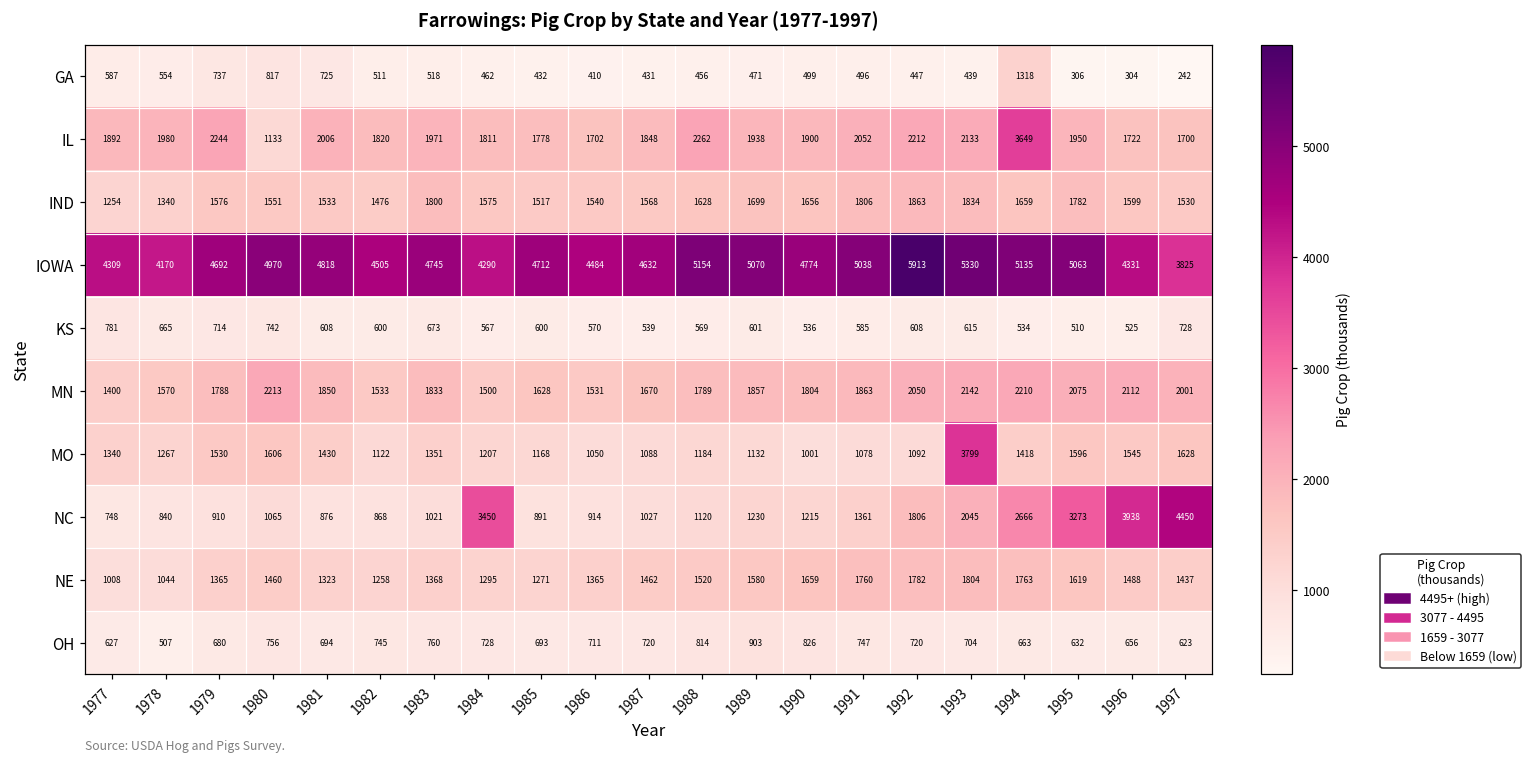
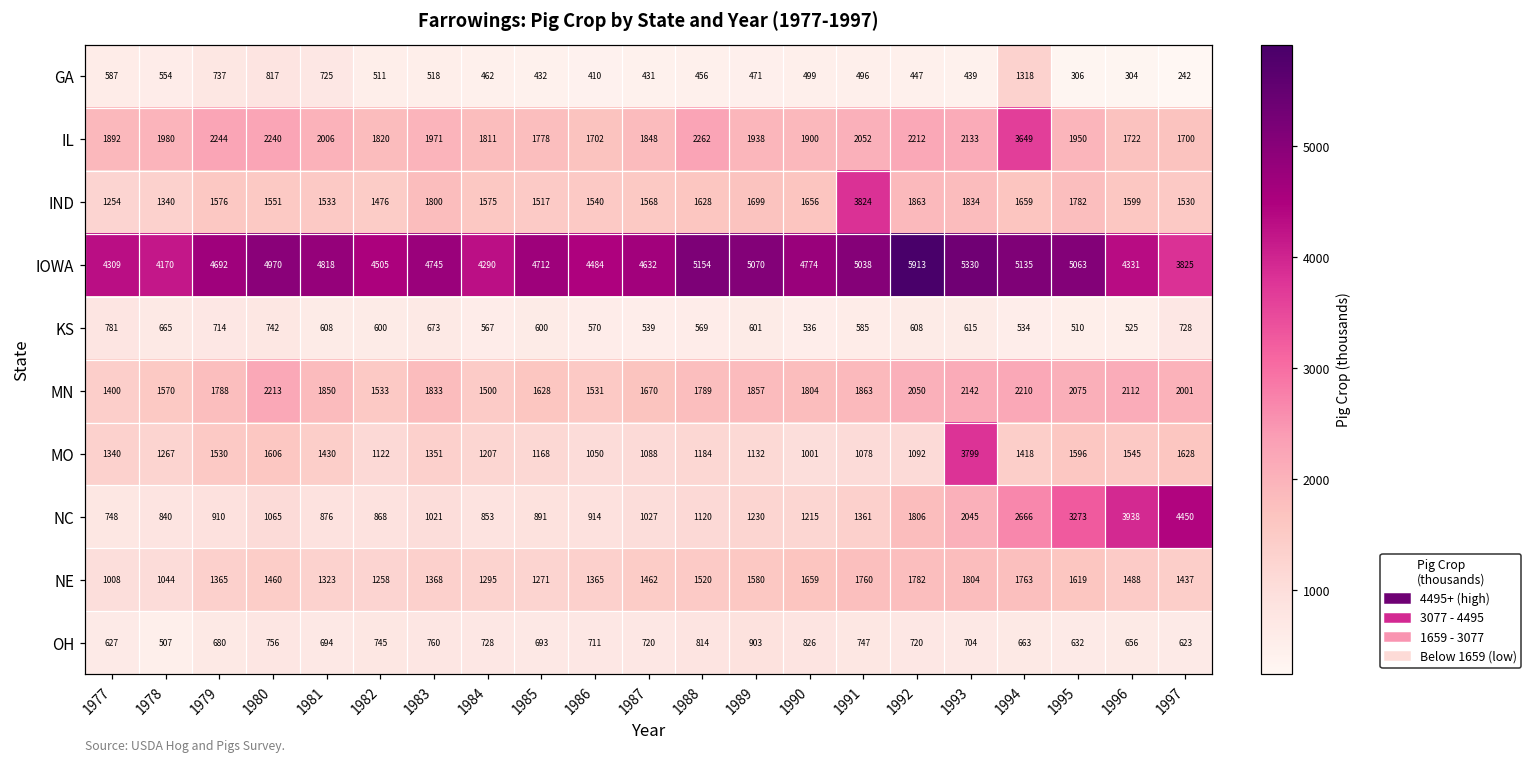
IL, 1980: 1133 -> 2240
IND, 1991: 1806 -> 3824
NC, 1984: 3450 -> 853
